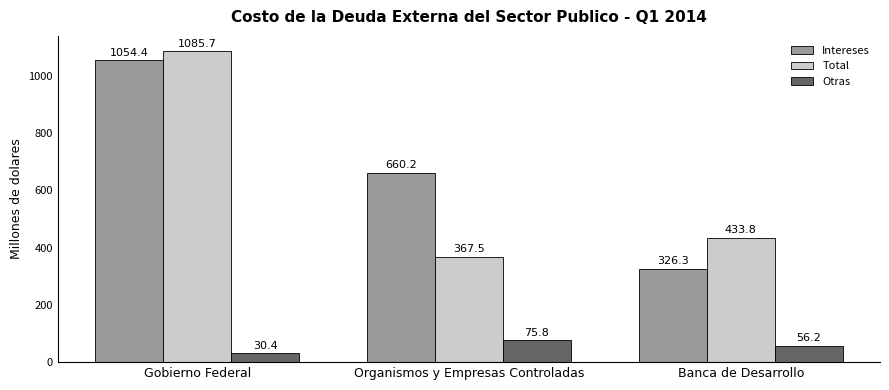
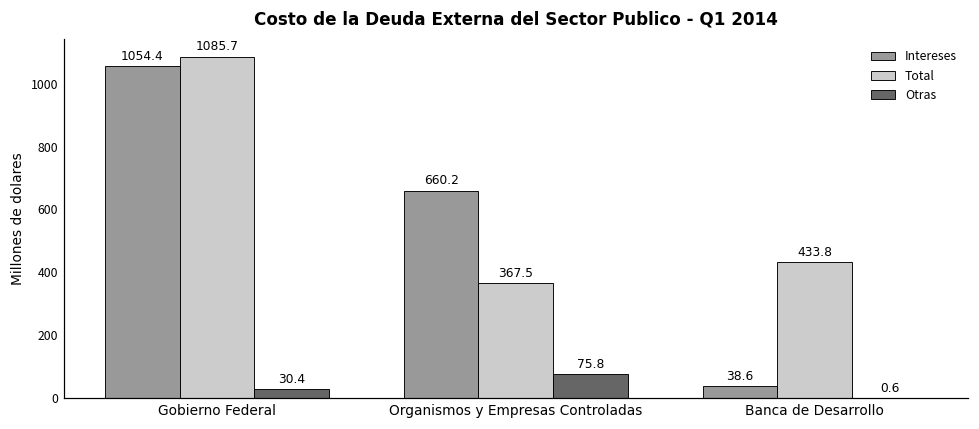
Intereses, Banca de Desarrollo: 326.3 -> 38.6
Otras, Banca de Desarrollo: 56.2 -> 0.6
